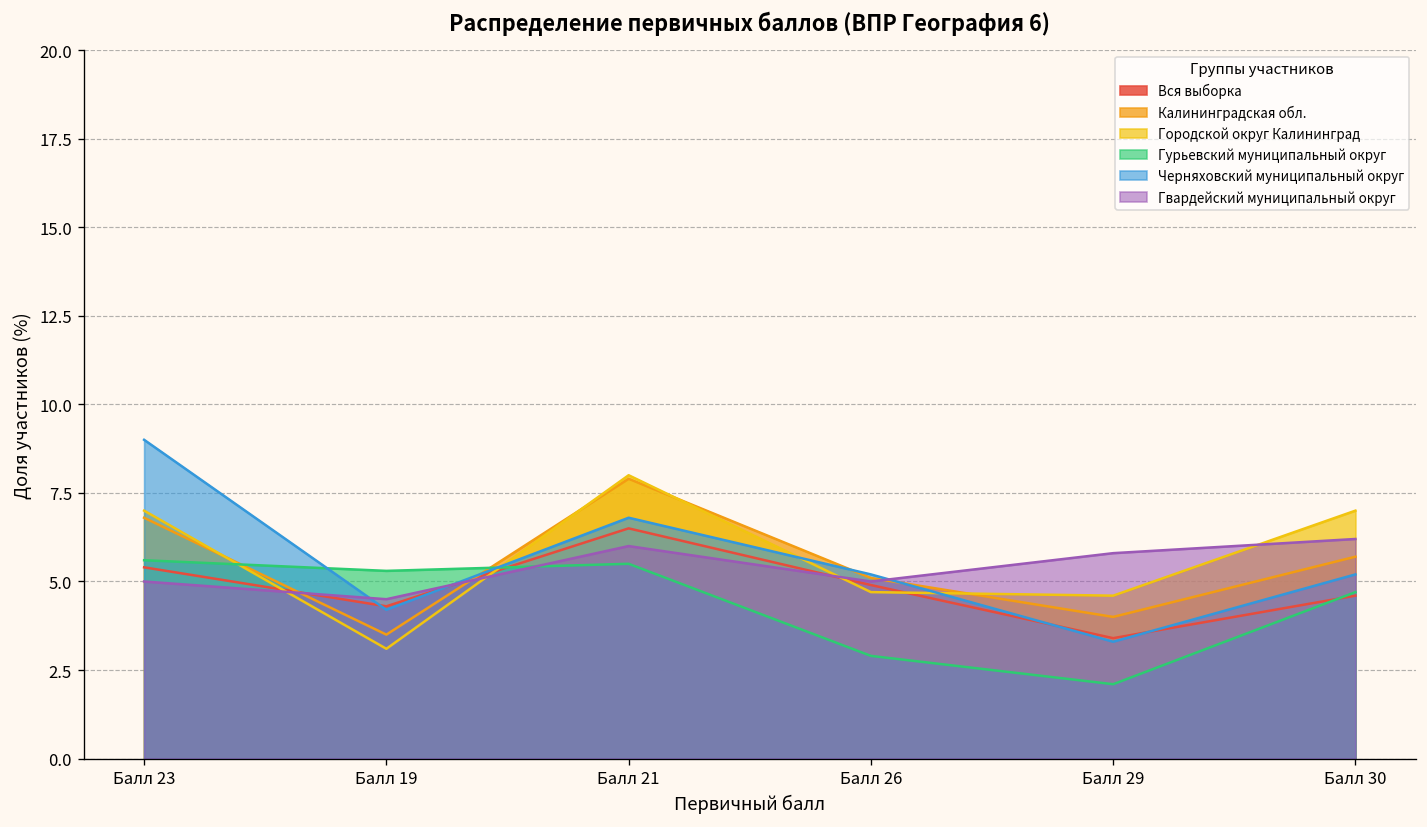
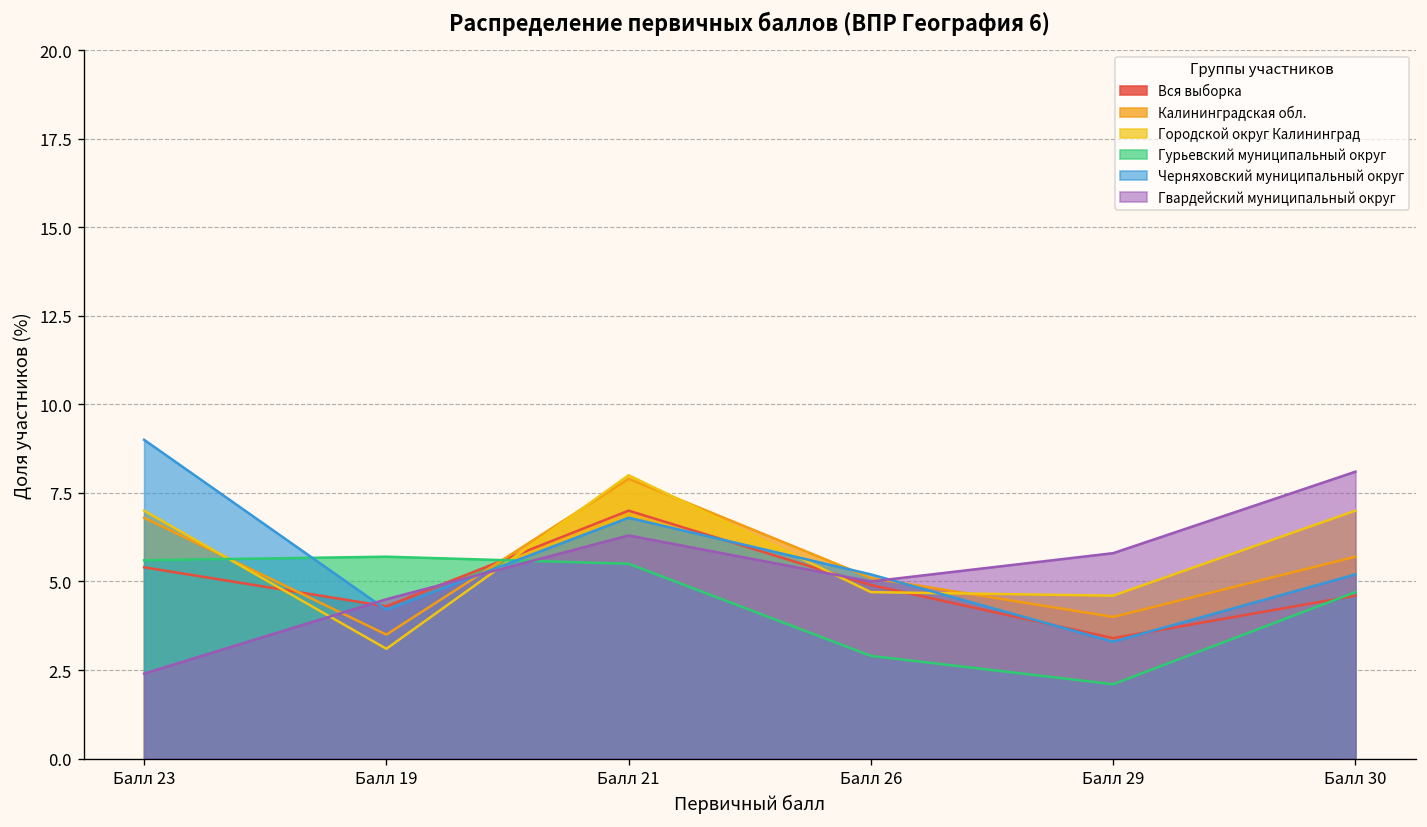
Гвардейский муниципальный округ, Балл 23: 5.0 -> 2.4
Гурьевский муниципальный округ, Балл 19: 5.3 -> 5.7
Вся выборка, Балл 21: 6.5 -> 7.0
Гвардейский муниципальный округ, Балл 21: 6.0 -> 6.3
Гвардейский муниципальный округ, Балл 30: 6.2 -> 8.1
